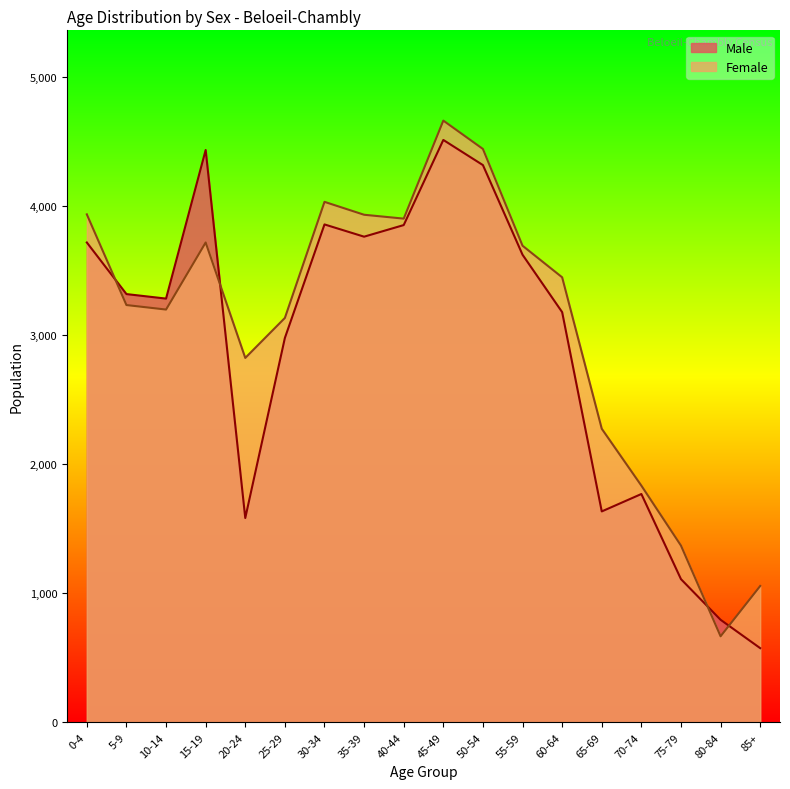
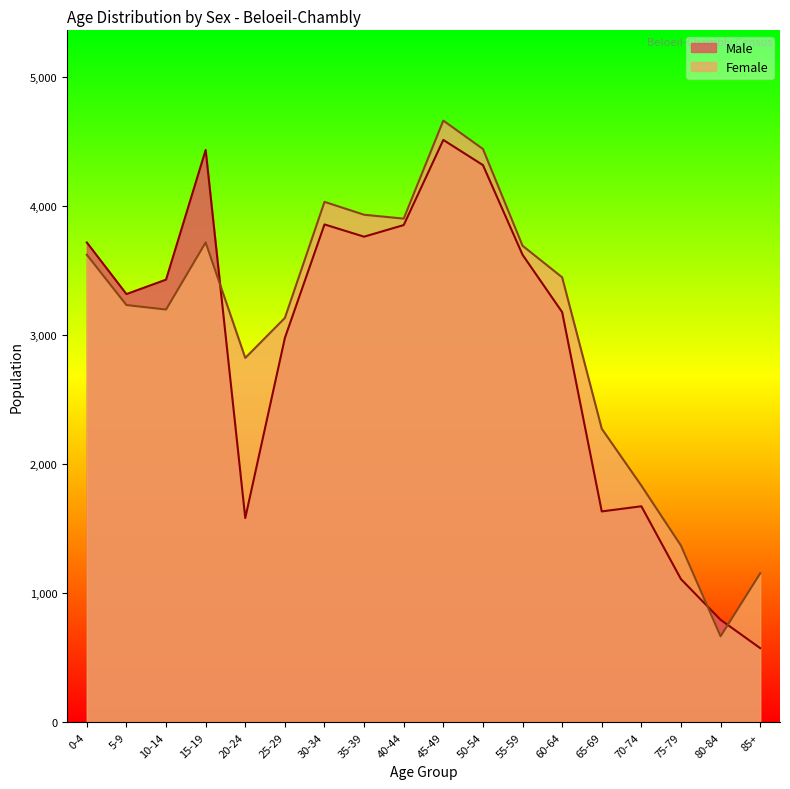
Female, 0-4: 3,940 -> 3,630
Male, 10-14: 3,290 -> 3,430
Male, 70-74: 1,770 -> 1,680
Female, 85+: 1,060 -> 1,160
